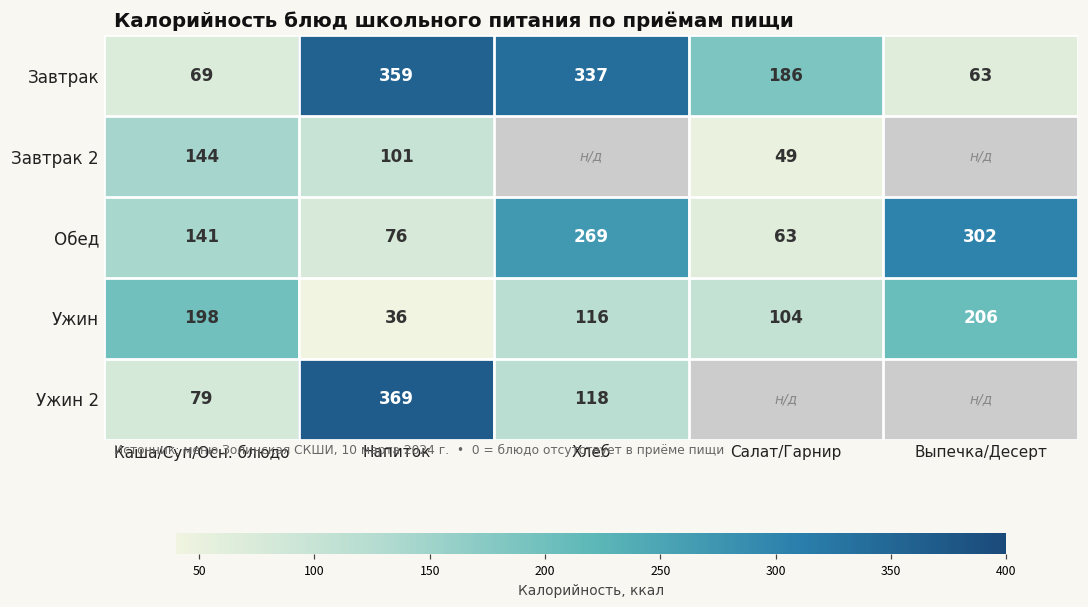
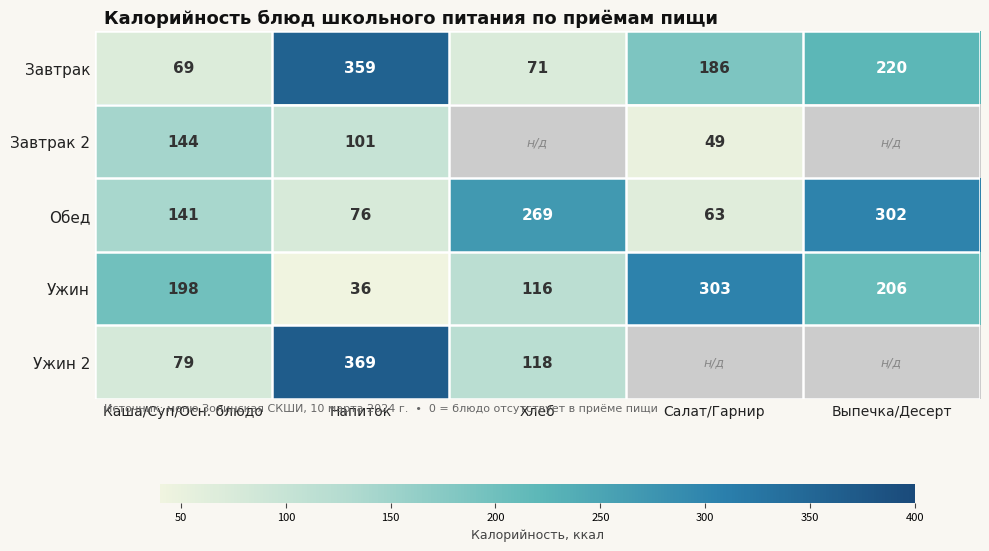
Завтрак, Хлеб: 337 -> 71
Завтрак, Выпечка/Десерт: 63 -> 220
Ужин, Салат/Гарнир: 104 -> 303
